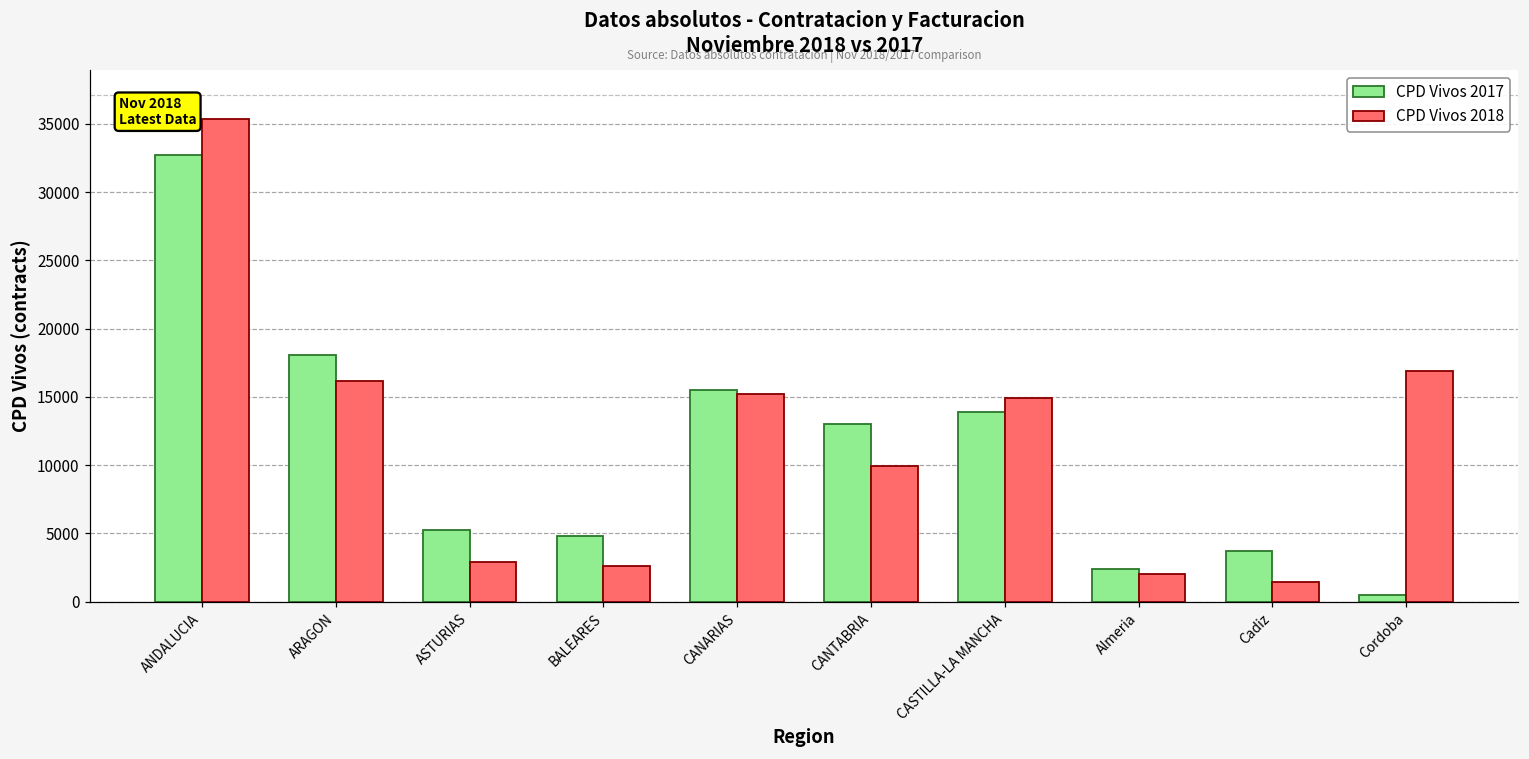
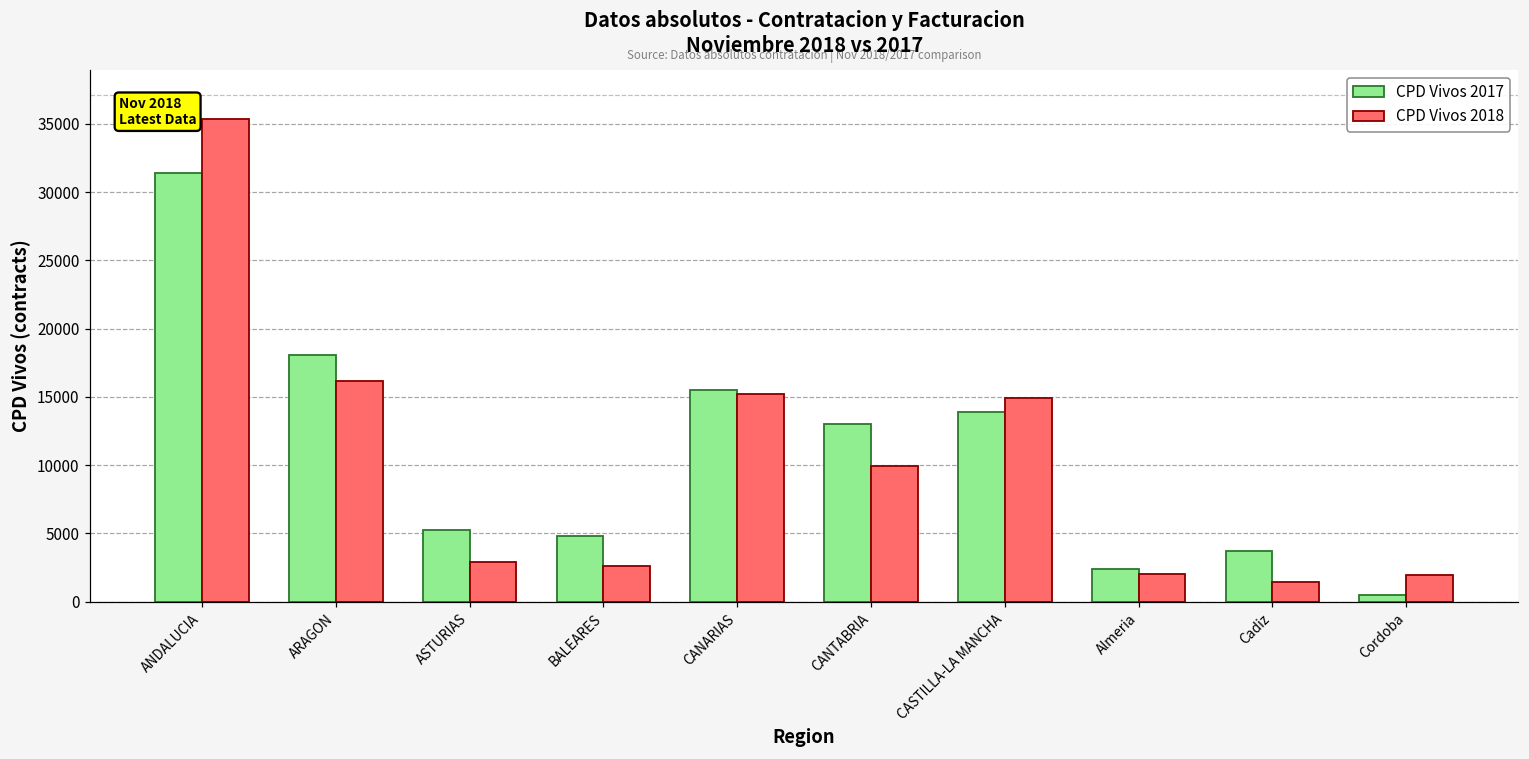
CPD Vivos 2017, ANDALUCIA: 32700 -> 31400
CPD Vivos 2018, Cordoba: 16900 -> 1900
